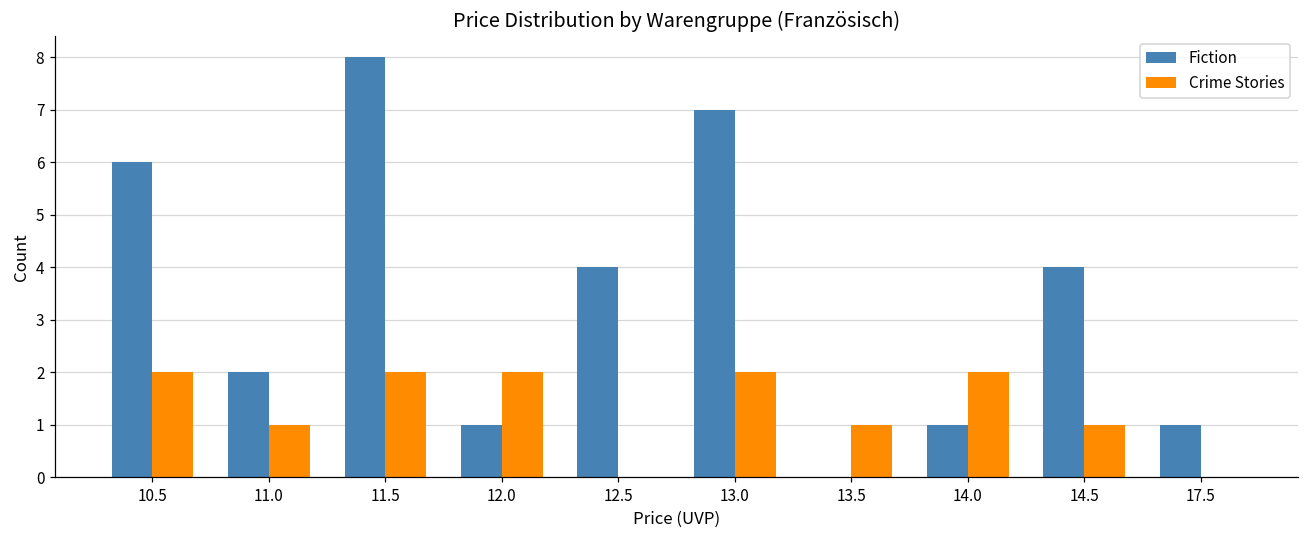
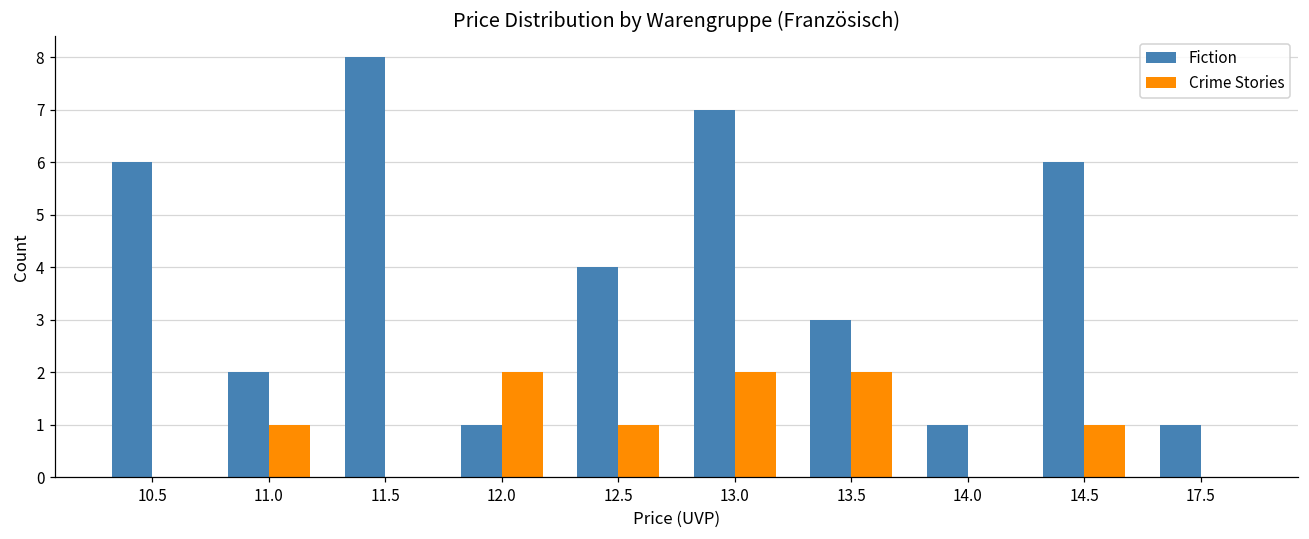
Crime Stories, 10.5: 2 -> 0
Crime Stories, 11.5: 2 -> 0
Crime Stories, 12.5: 0 -> 1
Fiction, 13.5: 0 -> 3
Crime Stories, 13.5: 1 -> 2
Crime Stories, 14.0: 2 -> 0
Fiction, 14.5: 4 -> 6
